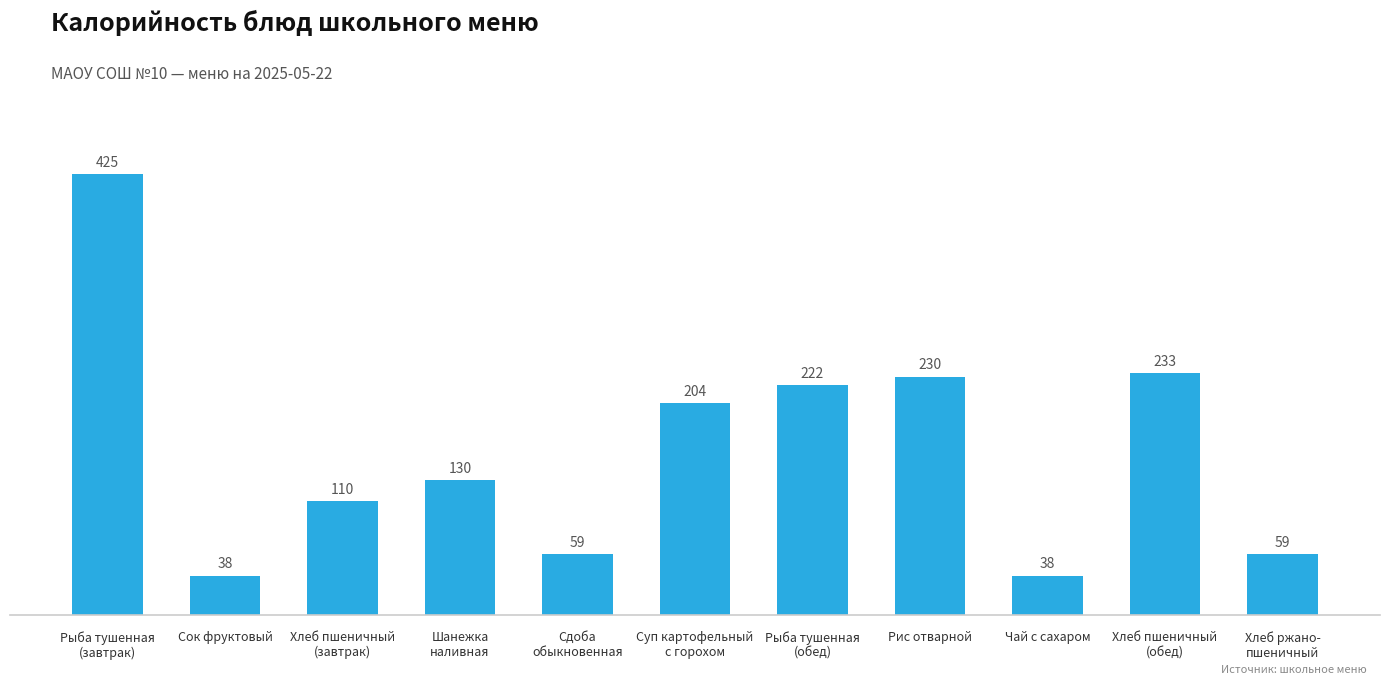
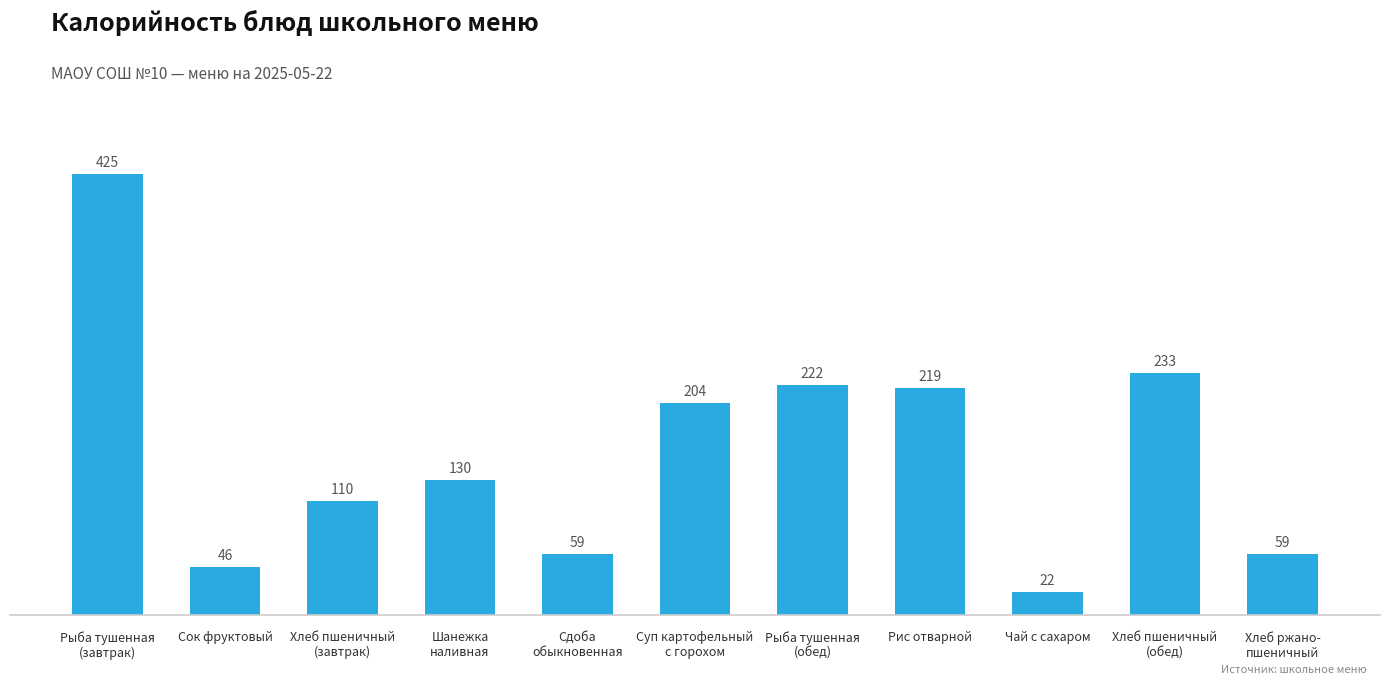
Сок фруктовый: 38 -> 46
Рис отварной: 230 -> 219
Чай с сахаром: 38 -> 22
